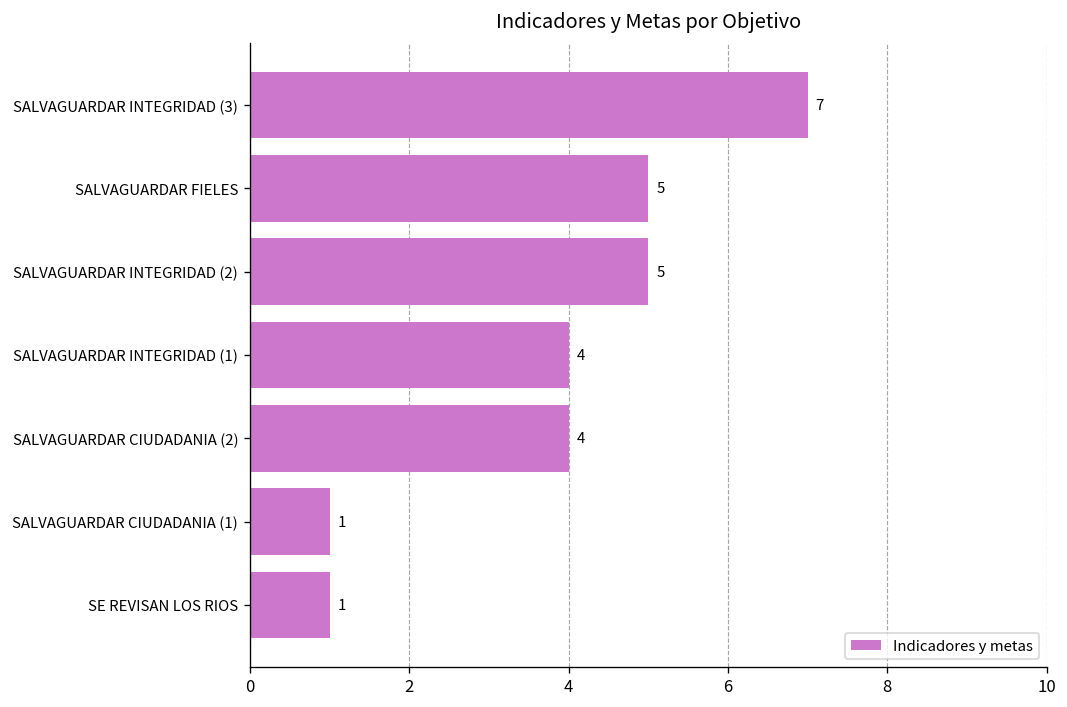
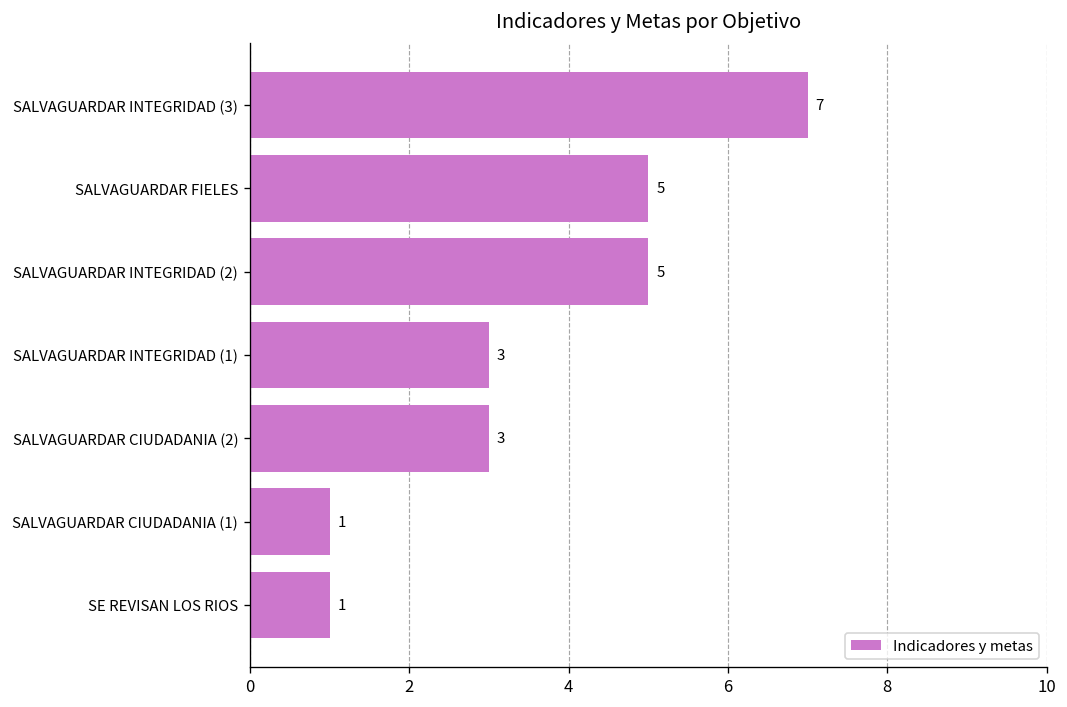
SALVAGUARDAR INTEGRIDAD (1): 4 -> 3
SALVAGUARDAR CIUDADANIA (2): 4 -> 3
